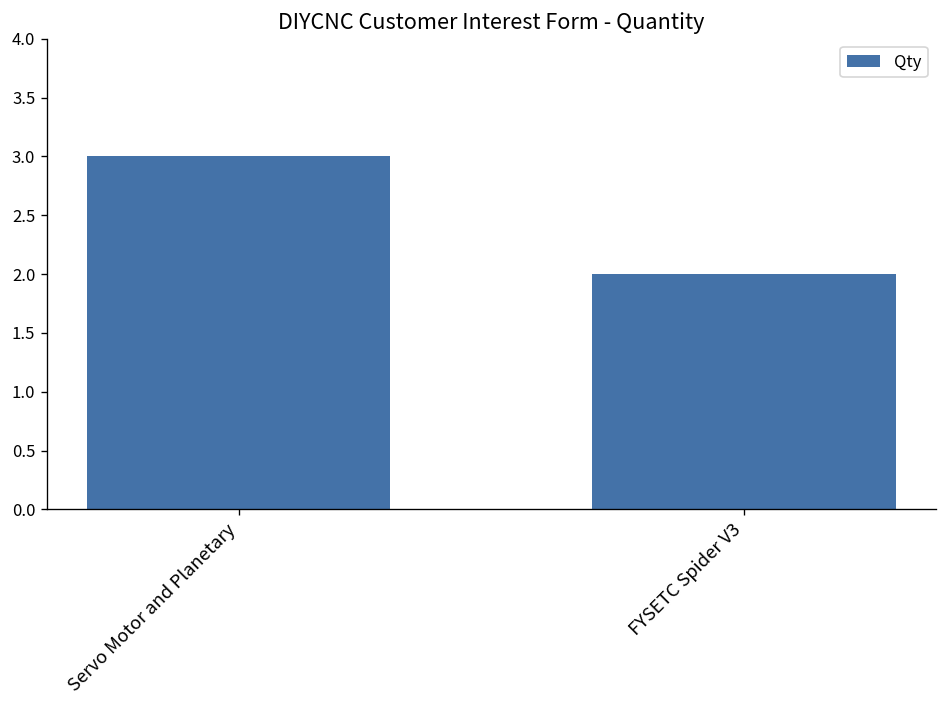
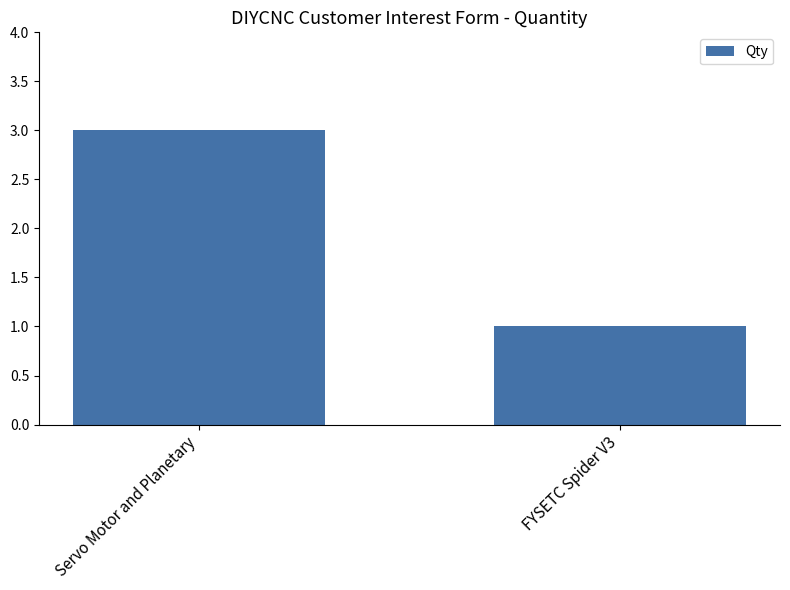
FYSETC Spider V3: 2 -> 1
